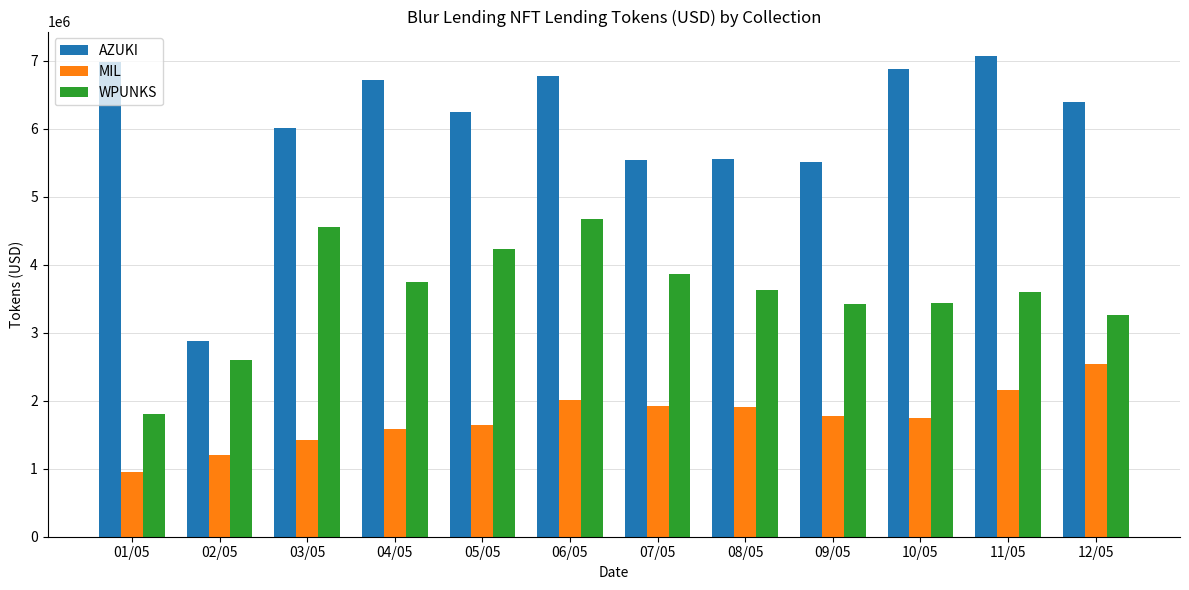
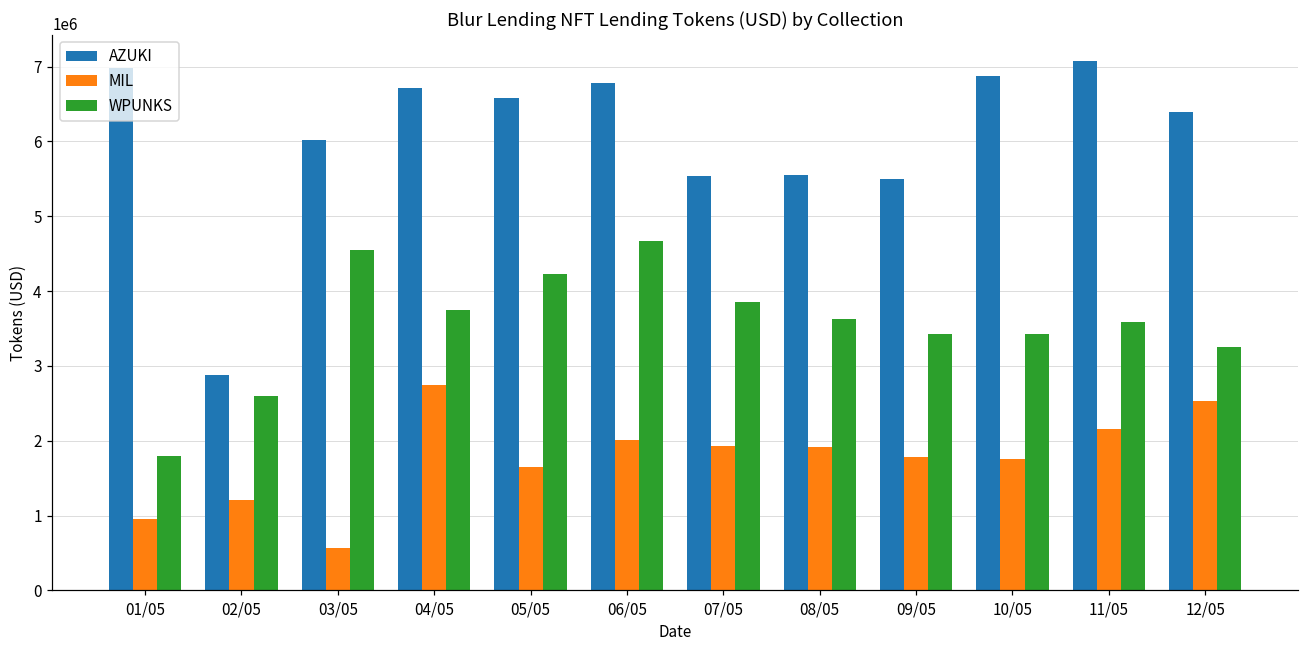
MIL, 03/05: 1400000 -> 600000
MIL, 04/05: 1600000 -> 2700000
AZUKI, 05/05: 6200000 -> 6600000
